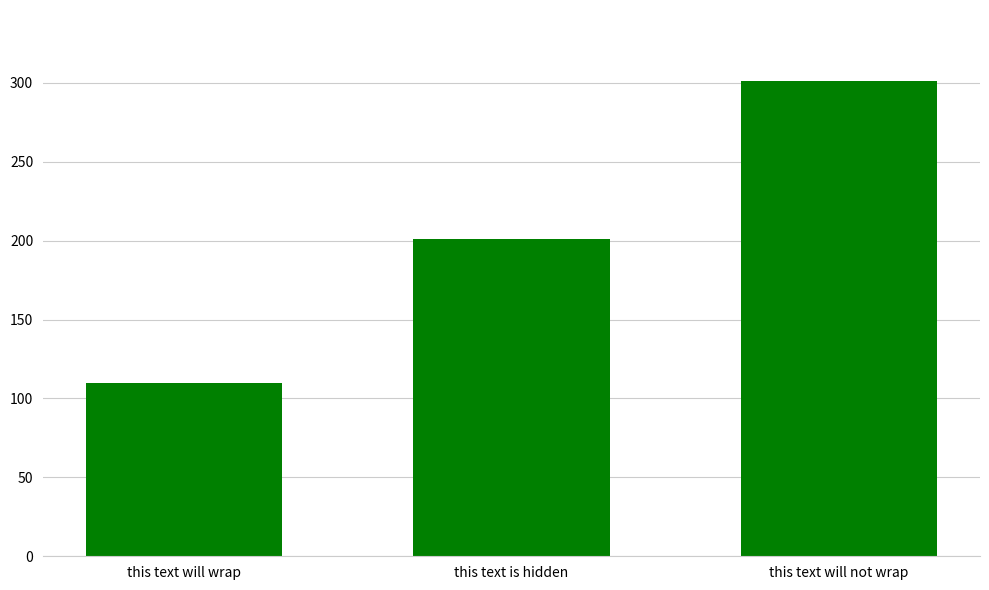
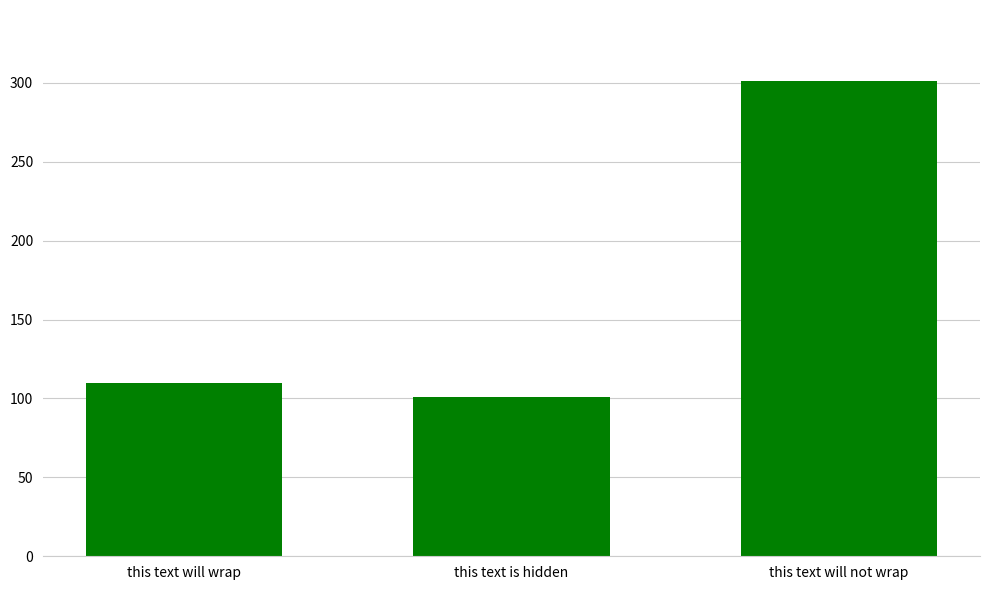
this text is hidden: 201 -> 101
